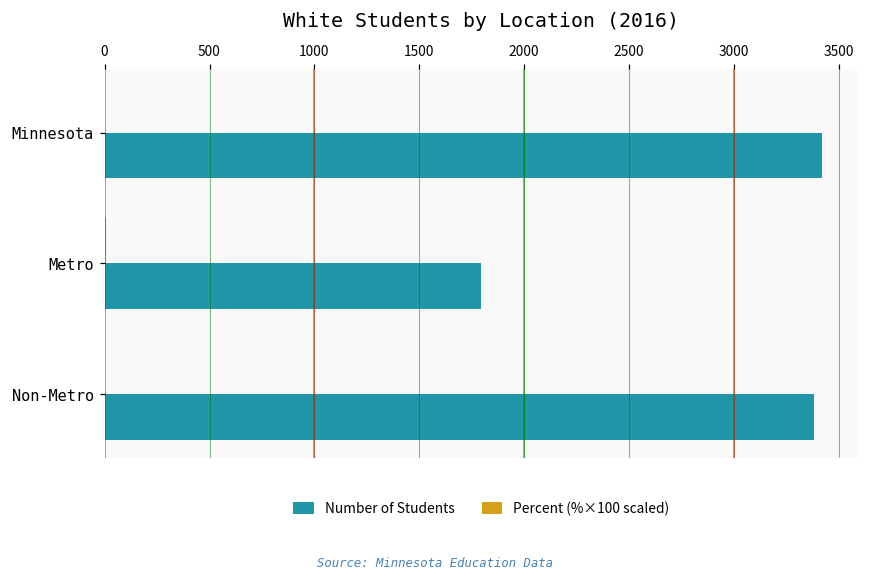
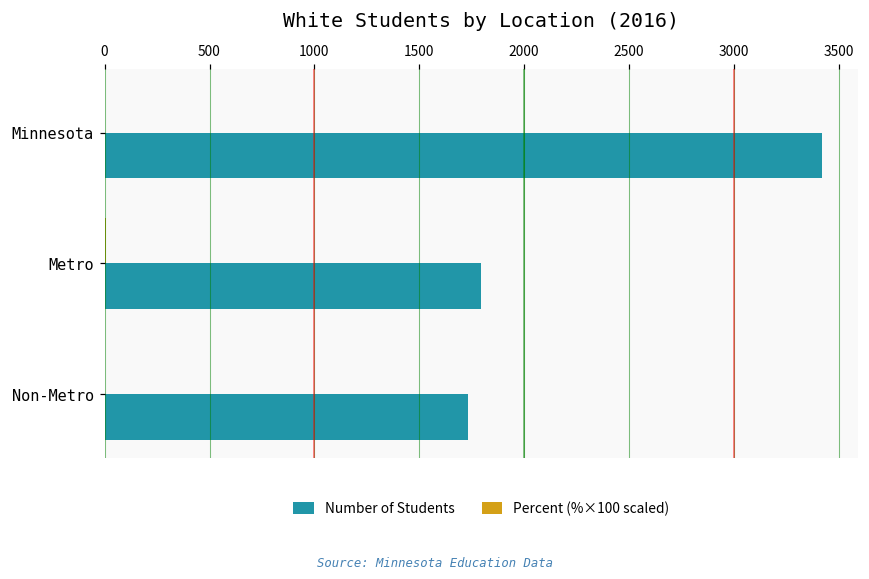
Number of Students, Non-Metro: 3380 -> 1730
